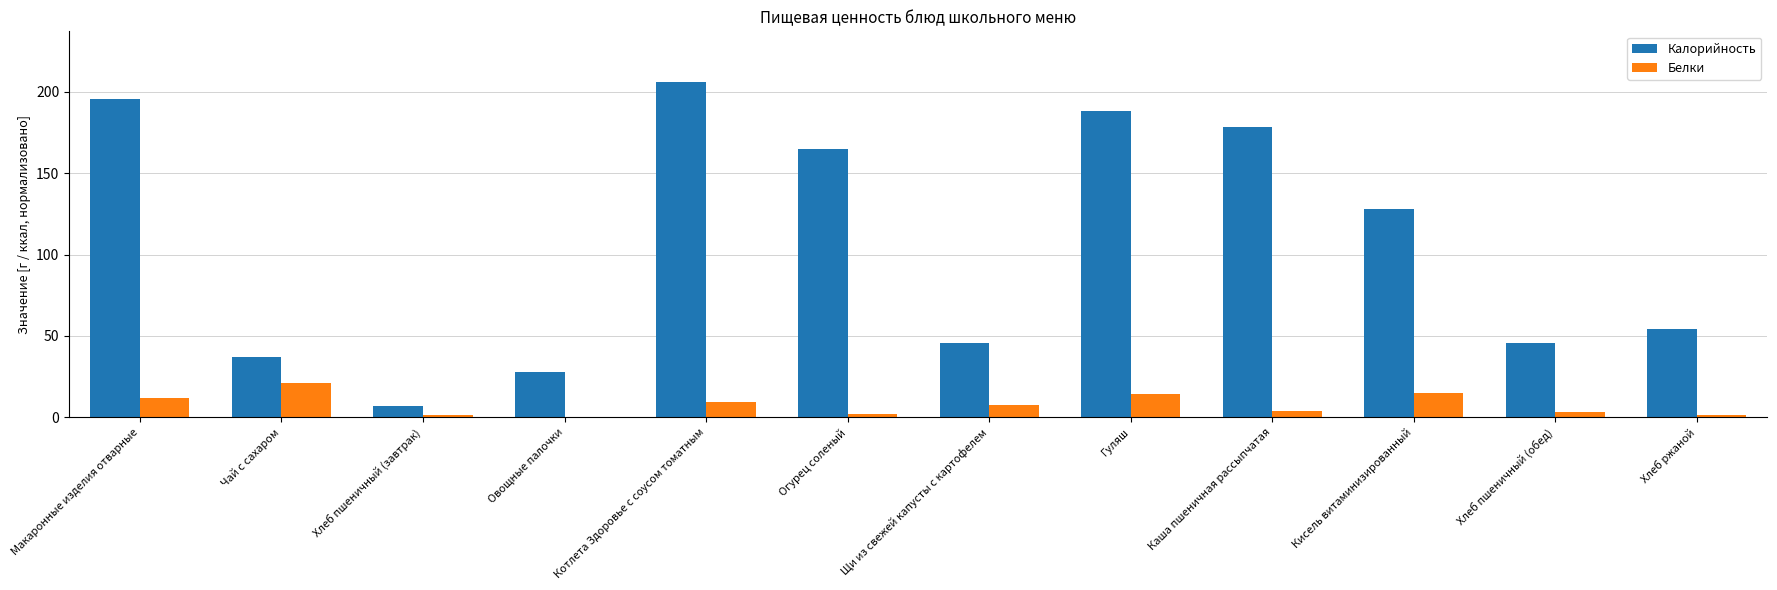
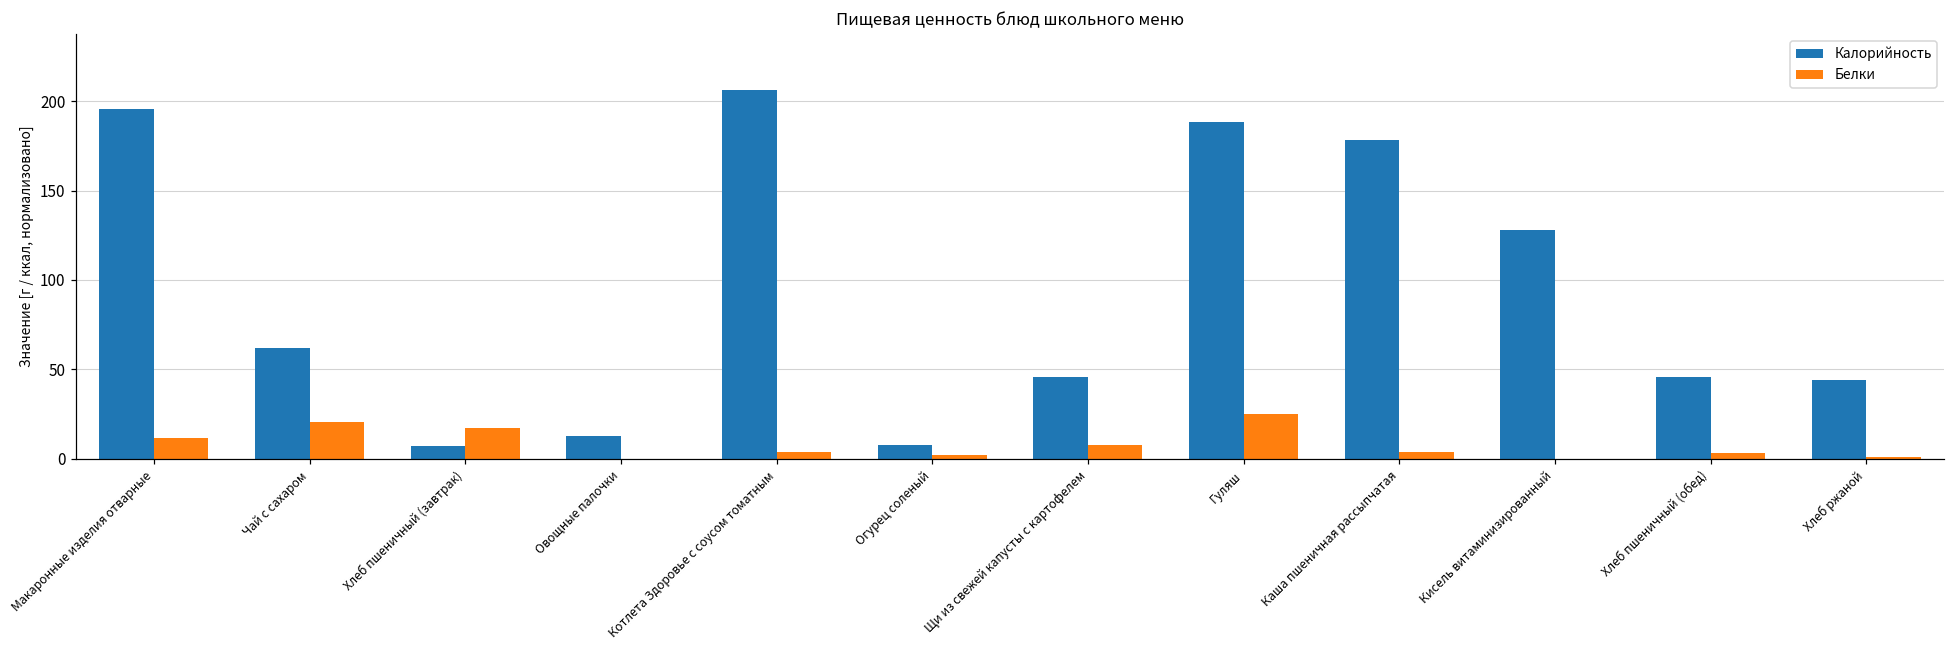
Калорийность, Чай с сахаром: 37 -> 62
Белки, Хлеб пшеничный (завтрак): 2 -> 18
Калорийность, Овощные палочки: 28 -> 13
Белки, Котлета Здоровье с соусом томатным: 9 -> 4
Калорийность, Огурец соленый: 165 -> 8
Белки, Гуляш: 14 -> 25
Белки, Кисель витаминизированный: 15 -> 0
Калорийность, Хлеб ржаной: 55 -> 44
